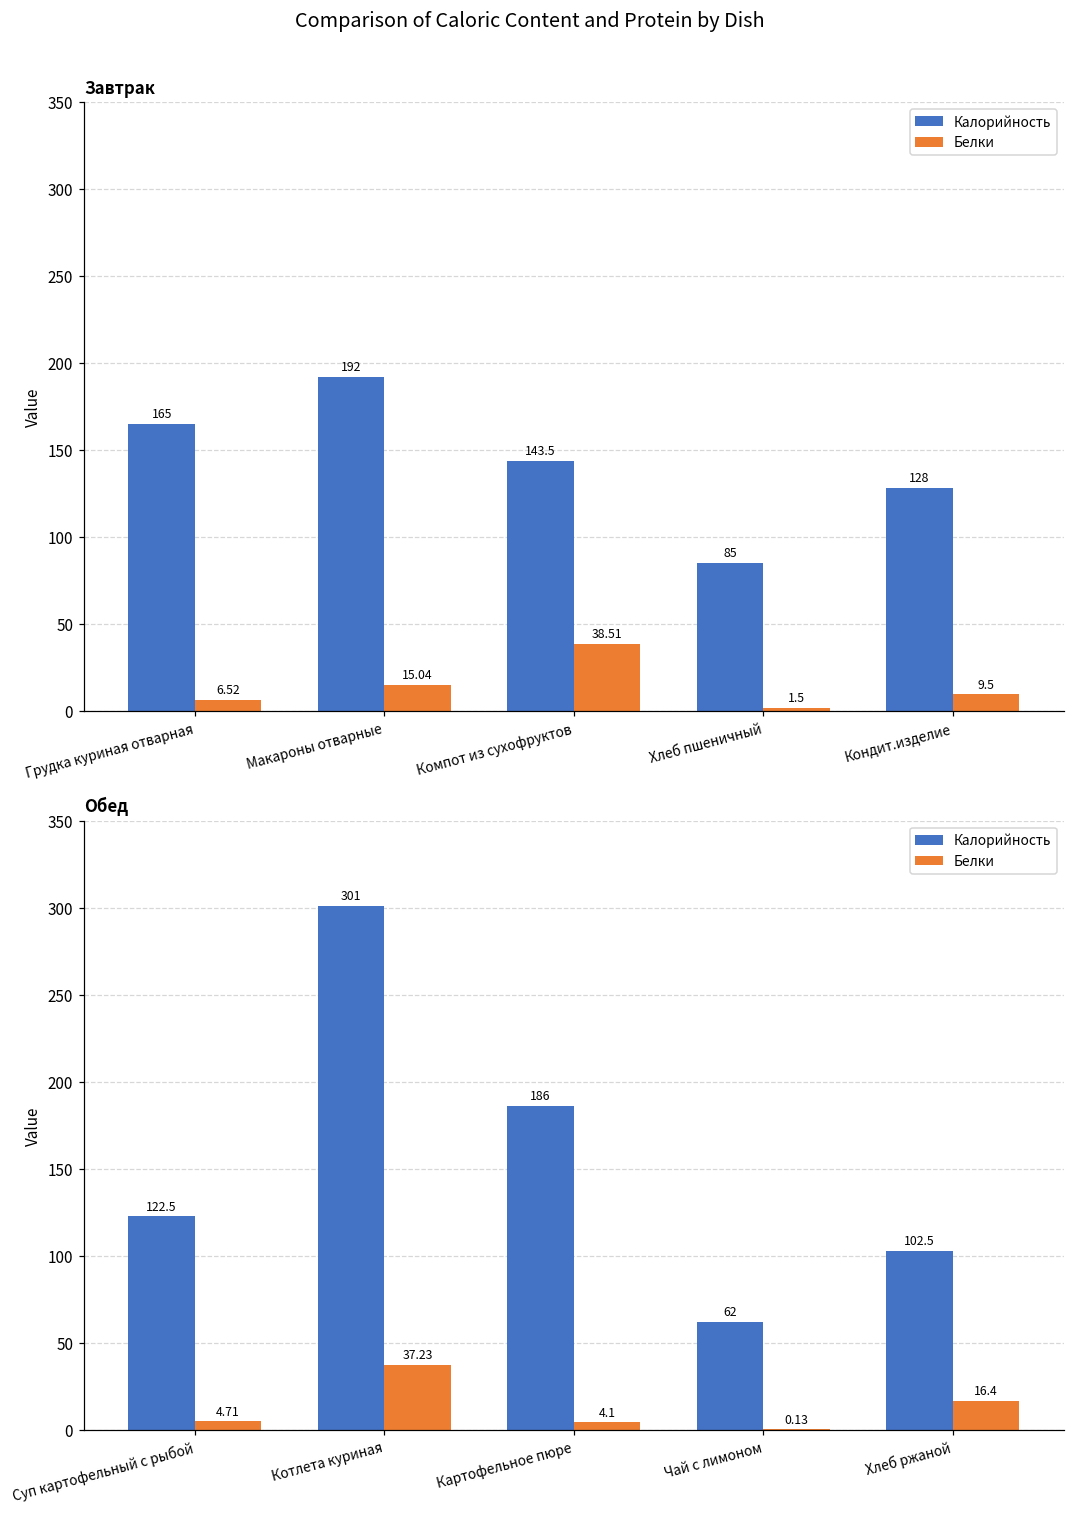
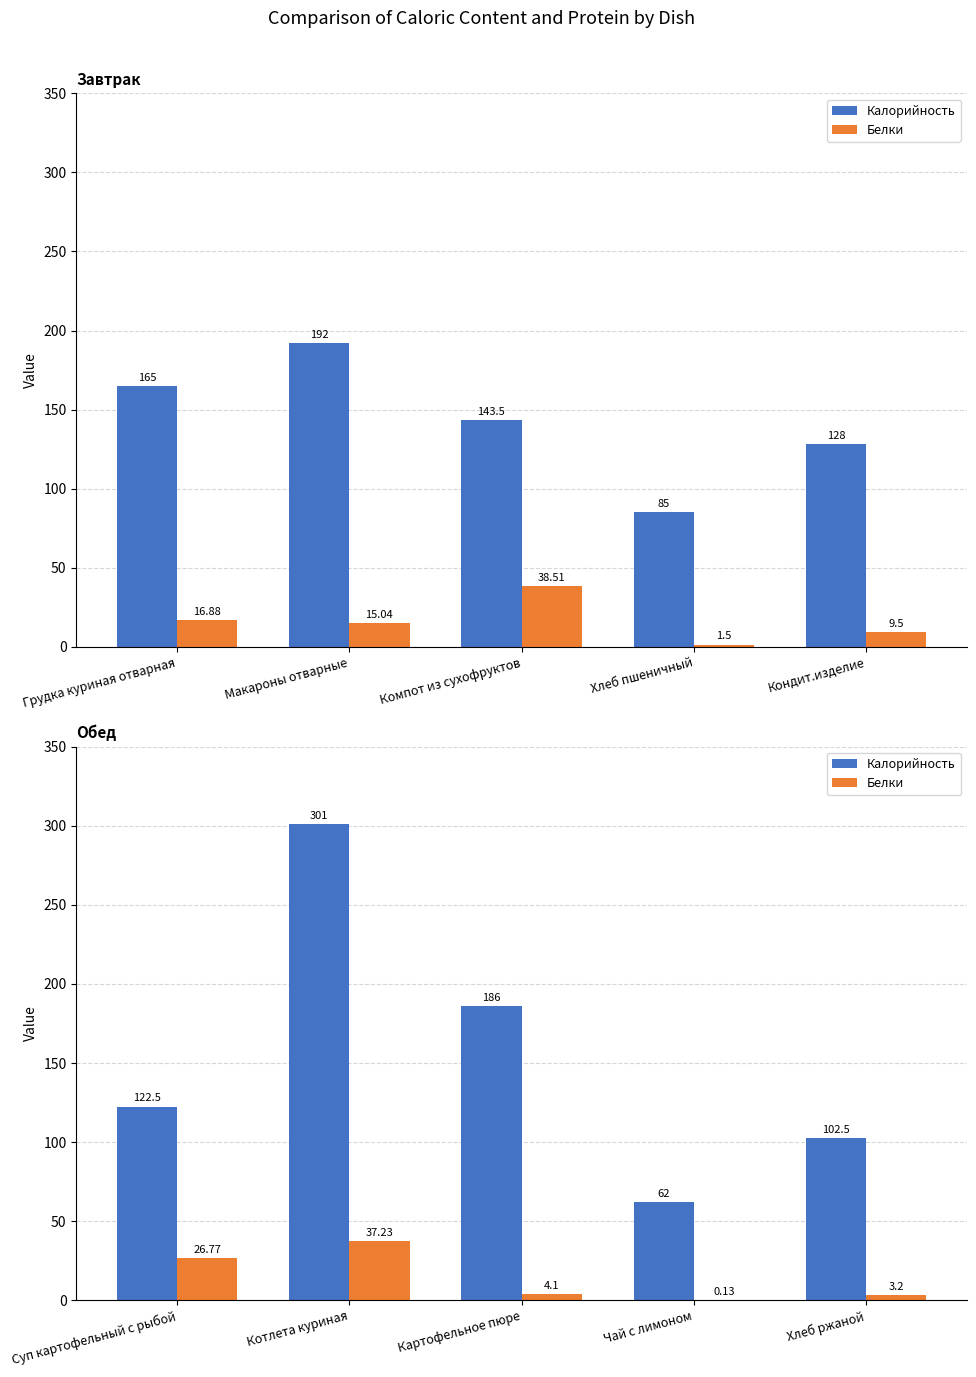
Завтрак, Белки, Грудка куриная отварная: 6.52 -> 16.88
Обед, Белки, Суп картофельный с рыбой: 4.71 -> 26.77
Обед, Белки, Хлеб ржаной: 16.4 -> 3.2
